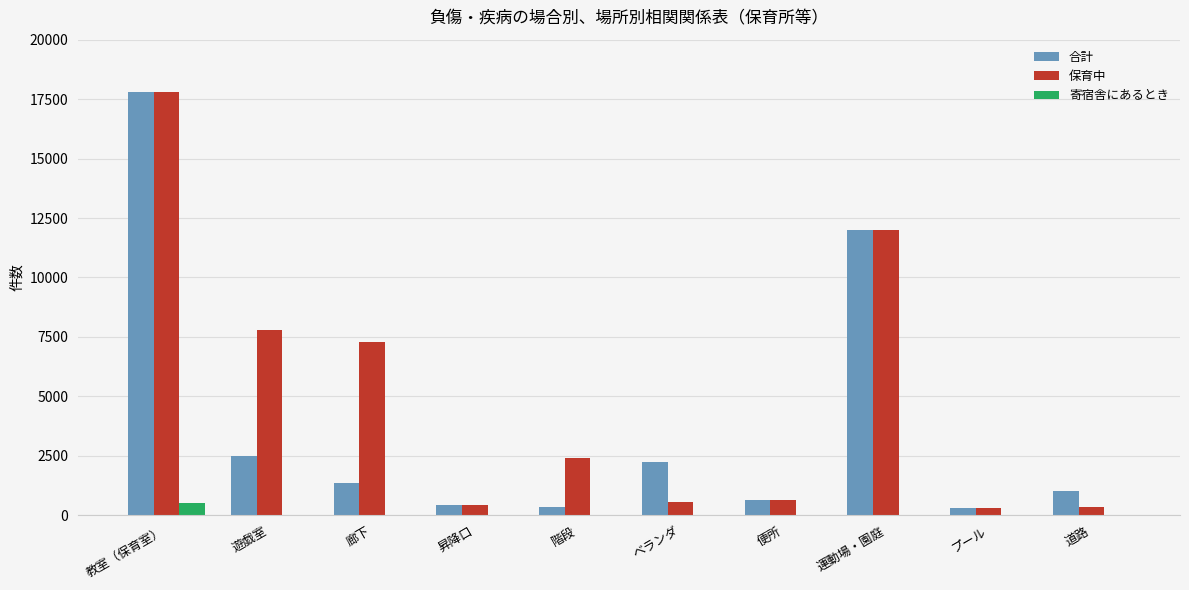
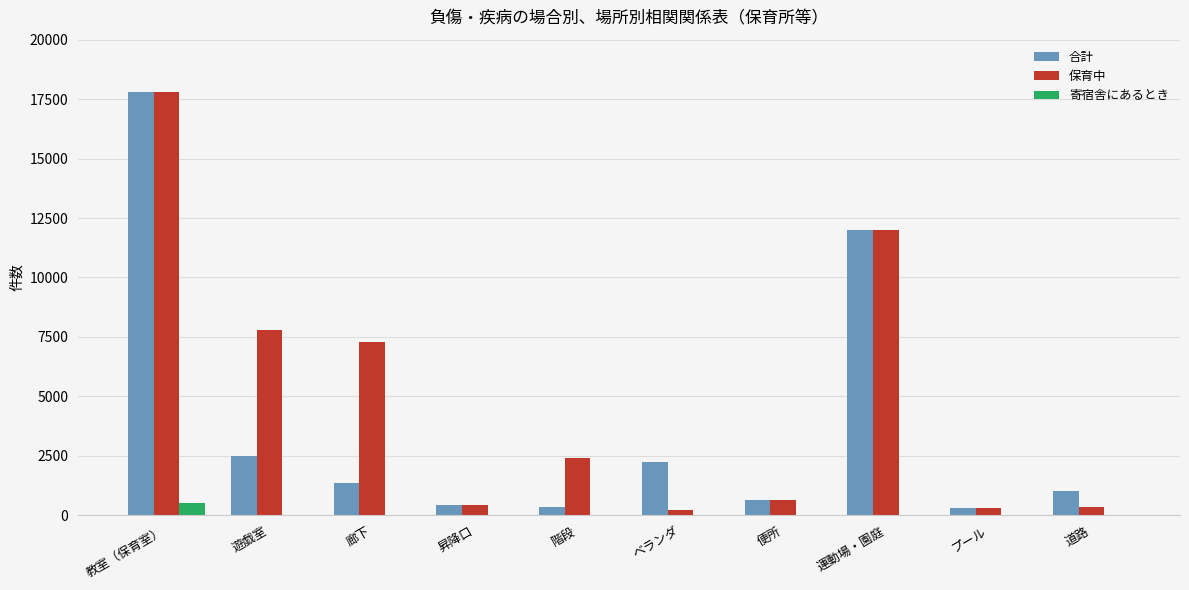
保育中, ベランダ: 600 -> 200
